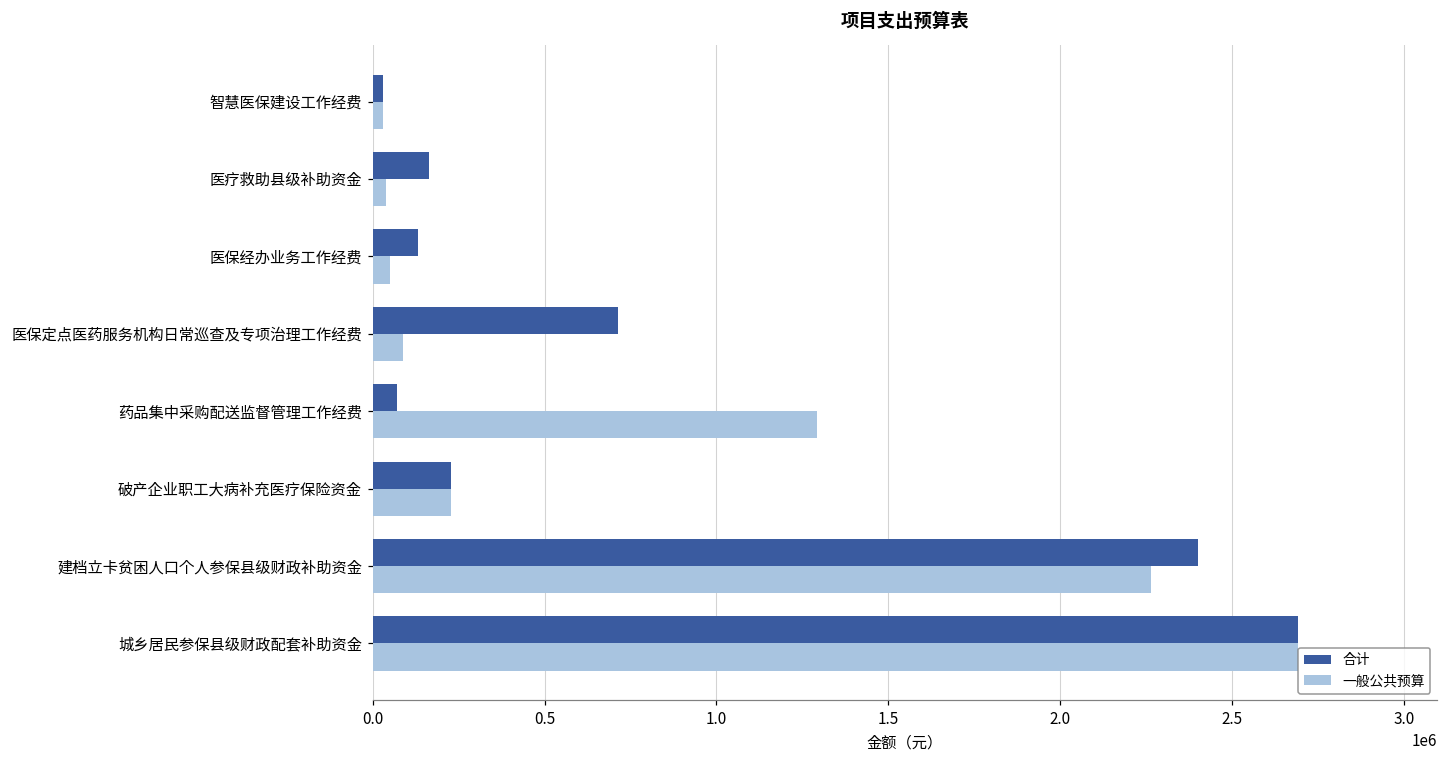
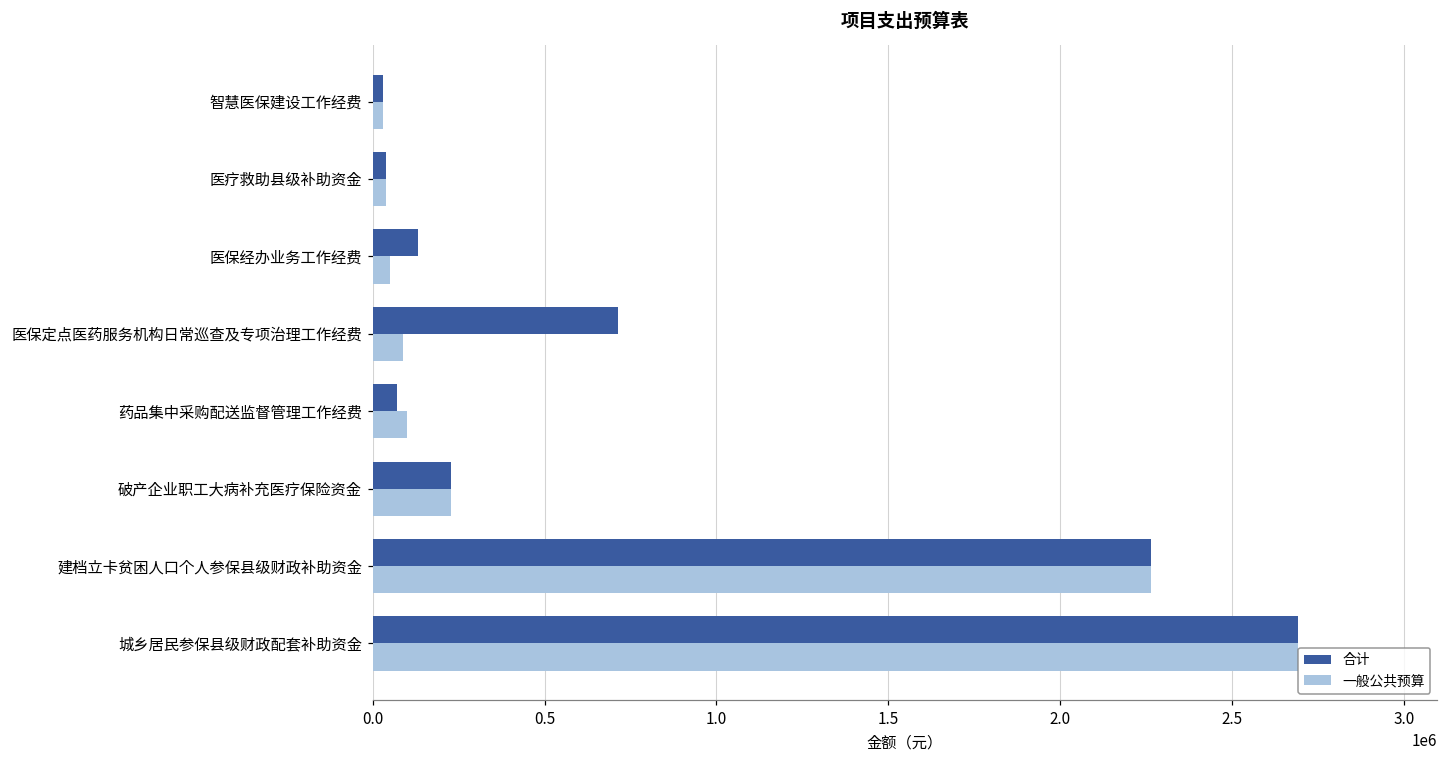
合计, 医疗救助县级补助资金: 160000 -> 40000
一般公共预算, 药品集中采购配送监督管理工作经费: 1290000 -> 100000
合计, 建档立卡贫困人口个人参保县级财政补助资金: 2400000 -> 2260000
